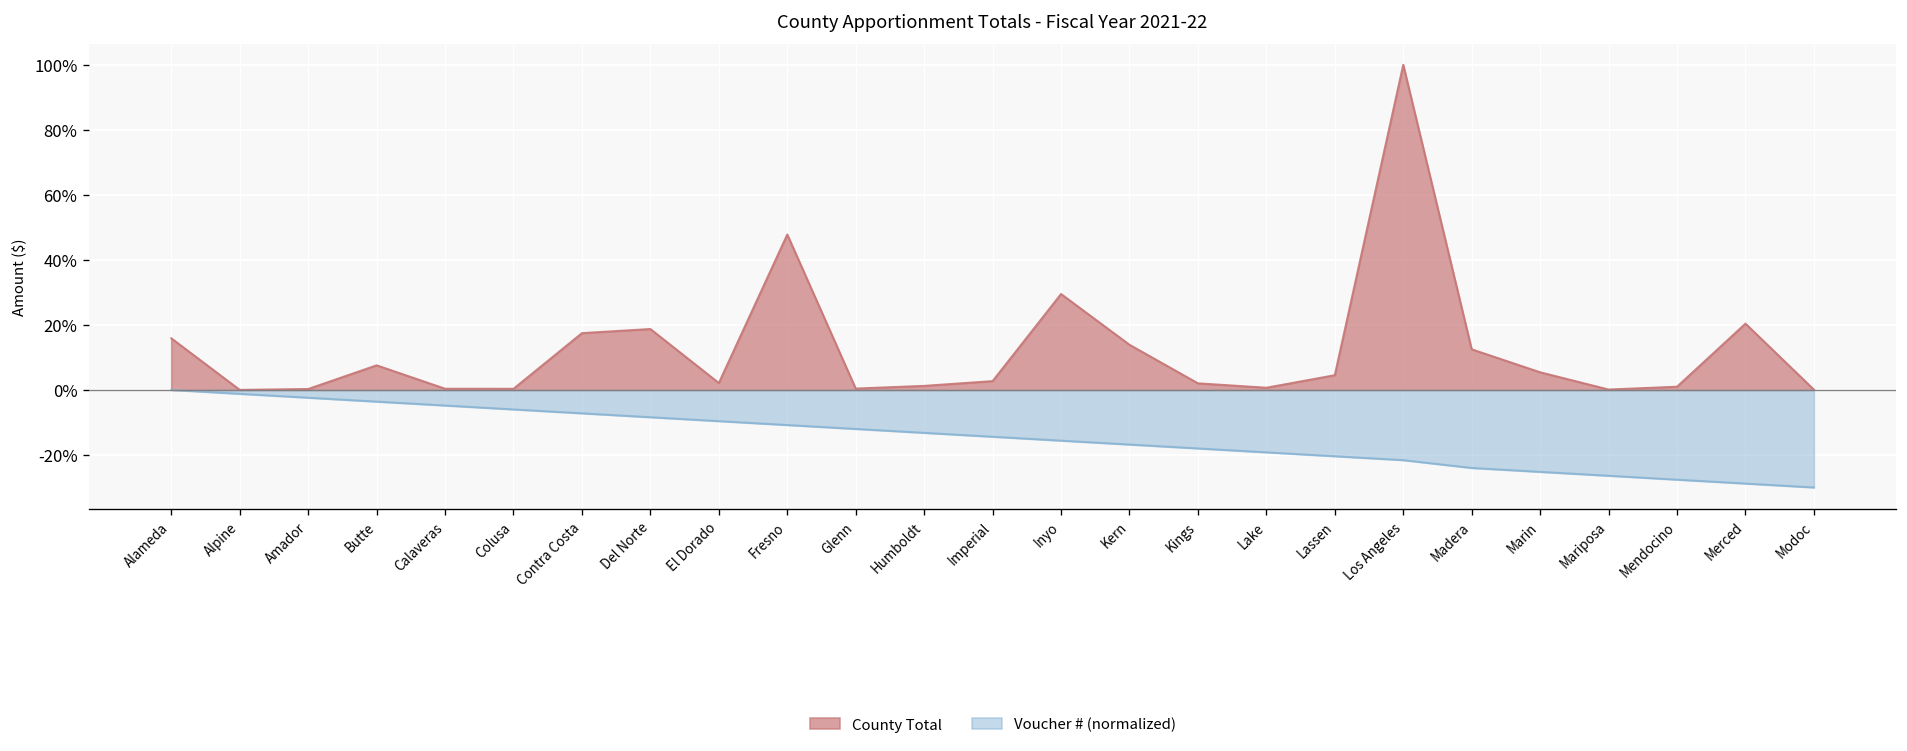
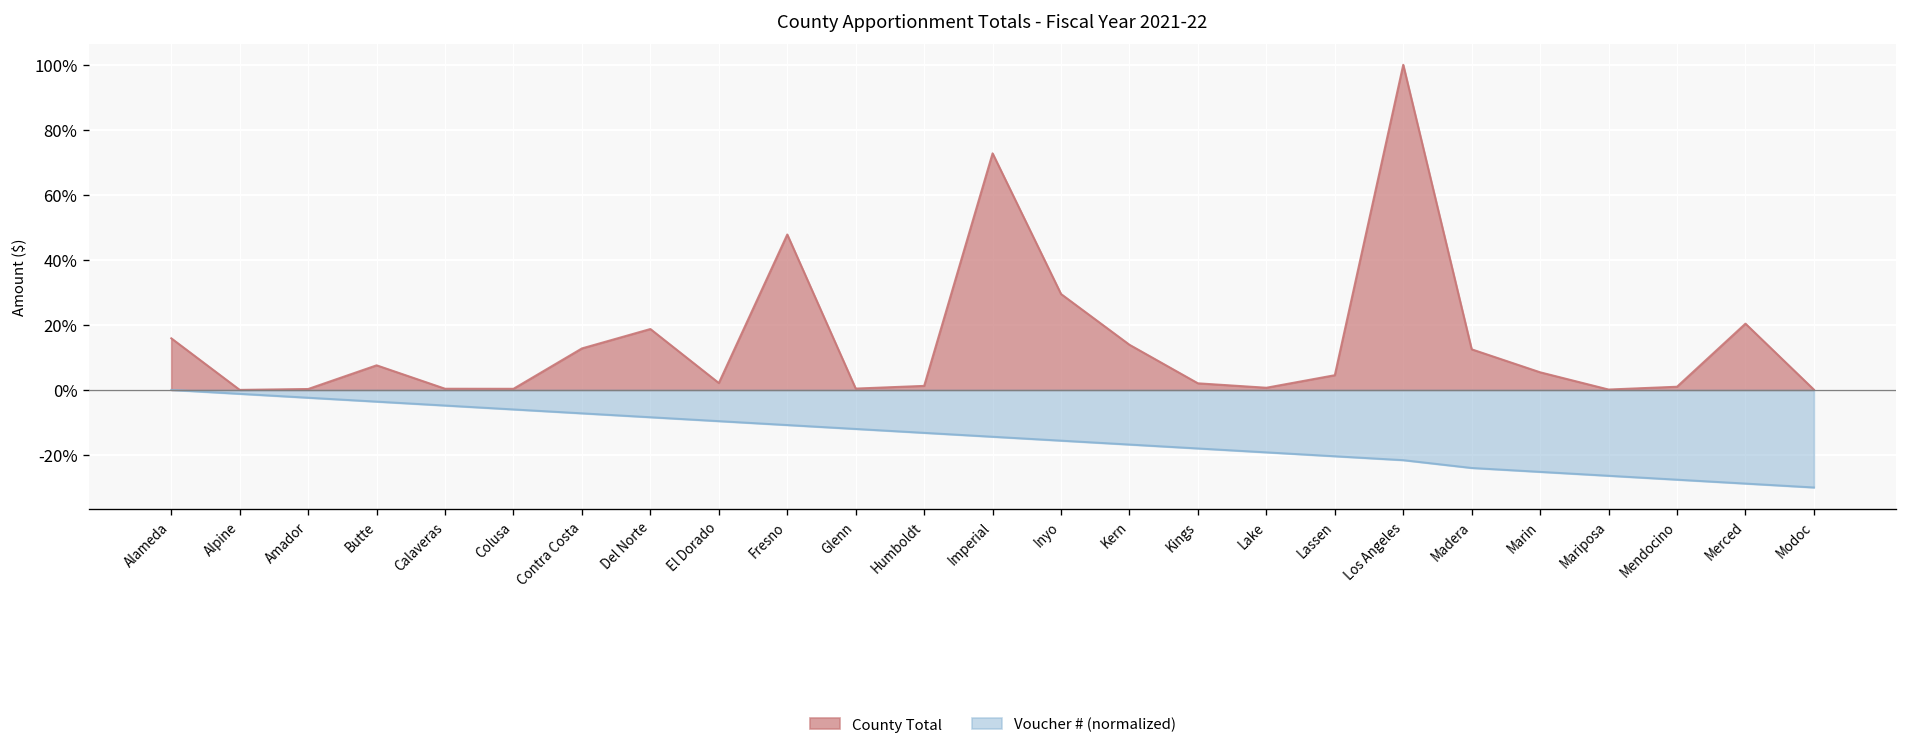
County Total, Contra Costa: 17% -> 13%
County Total, Imperial: 3% -> 73%
